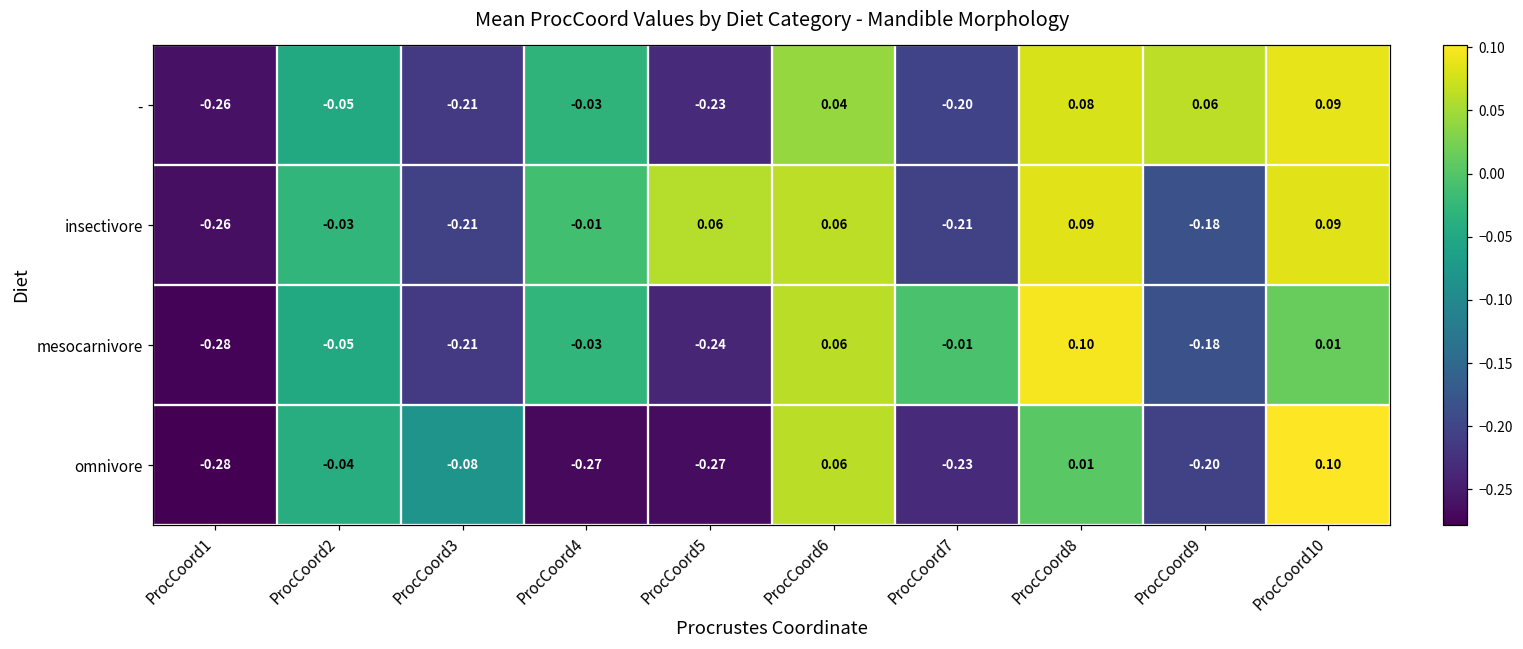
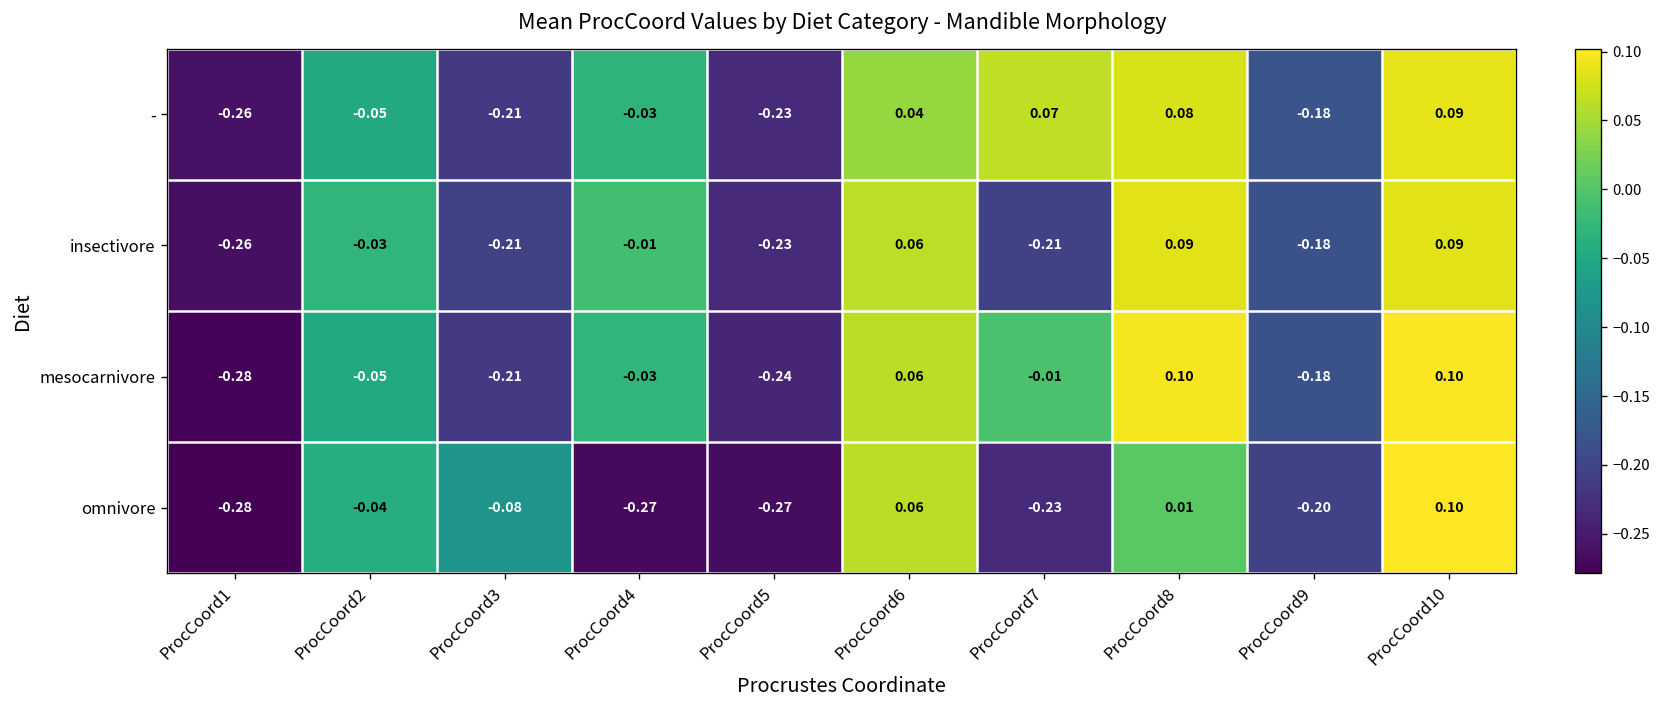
-, ProcCoord7: -0.20 -> 0.07
-, ProcCoord9: 0.06 -> -0.18
insectivore, ProcCoord5: 0.06 -> -0.23
mesocarnivore, ProcCoord10: 0.01 -> 0.10
